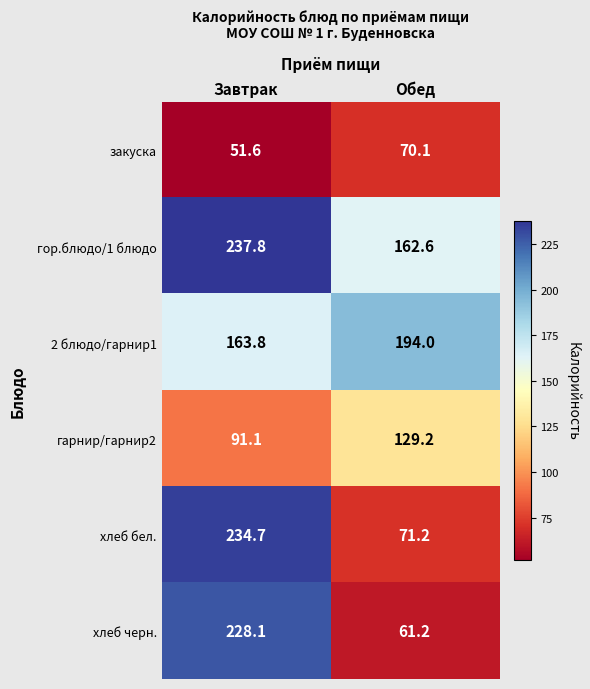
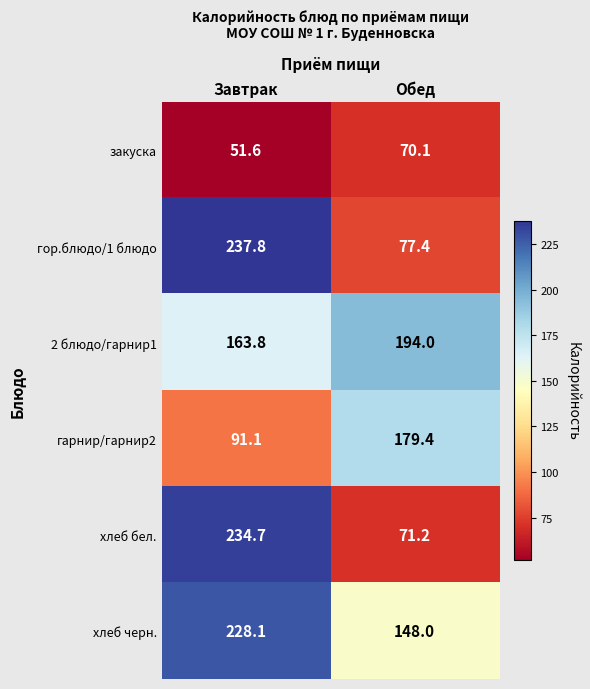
гор.блюдо/1 блюдо, Обед: 162.6 -> 77.4
гарнир/гарнир2, Обед: 129.2 -> 179.4
хлеб черн., Обед: 61.2 -> 148.0
